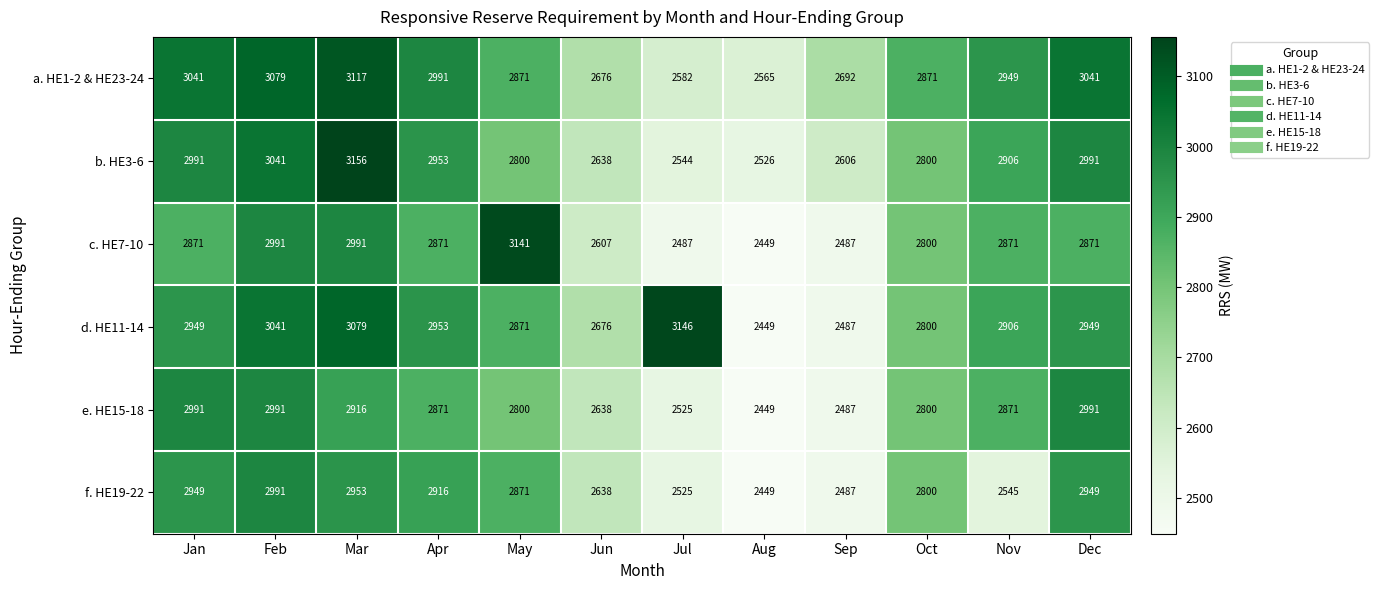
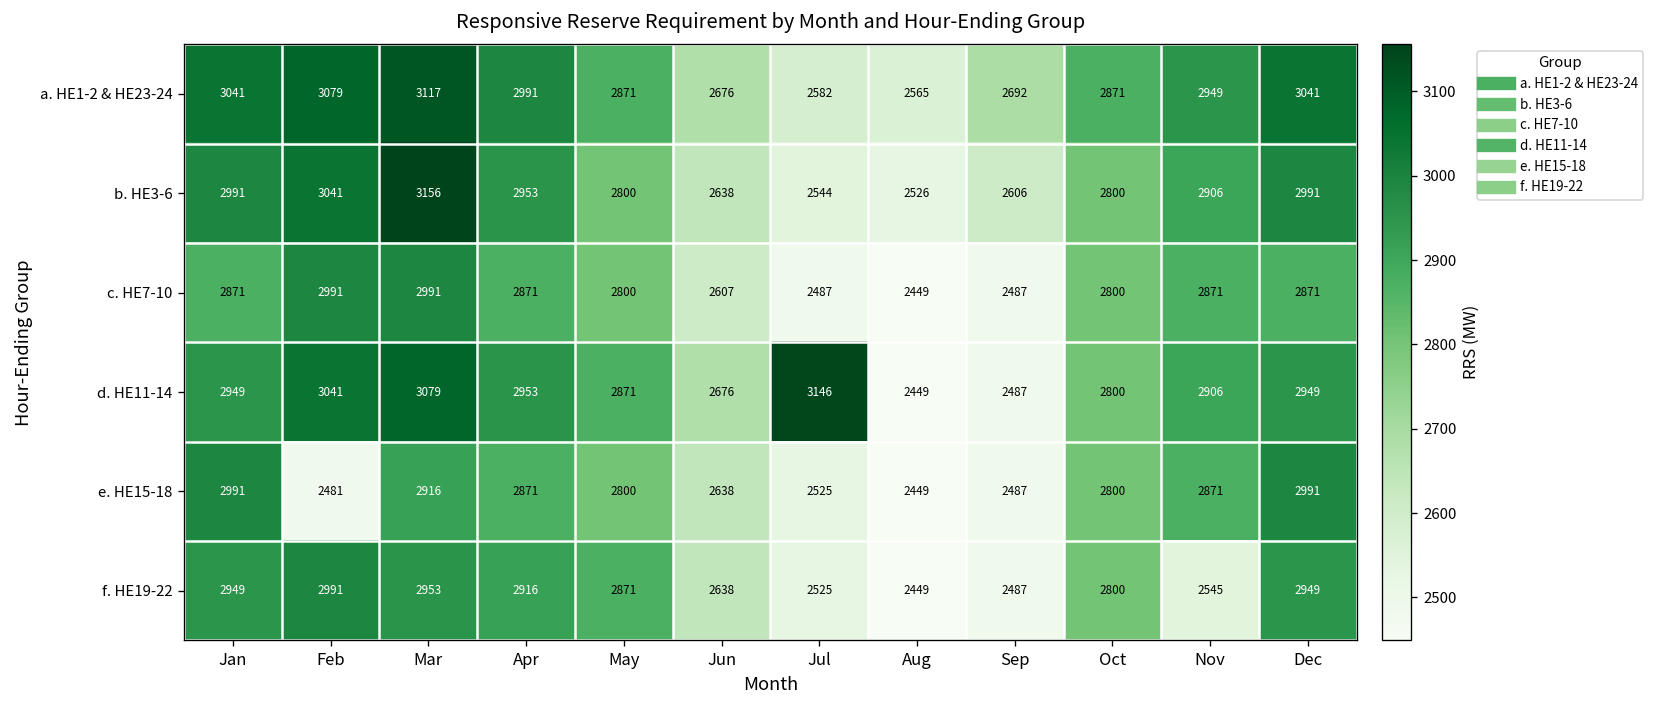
c. HE7-10, May: 3141 -> 2800
e. HE15-18, Feb: 2991 -> 2481
